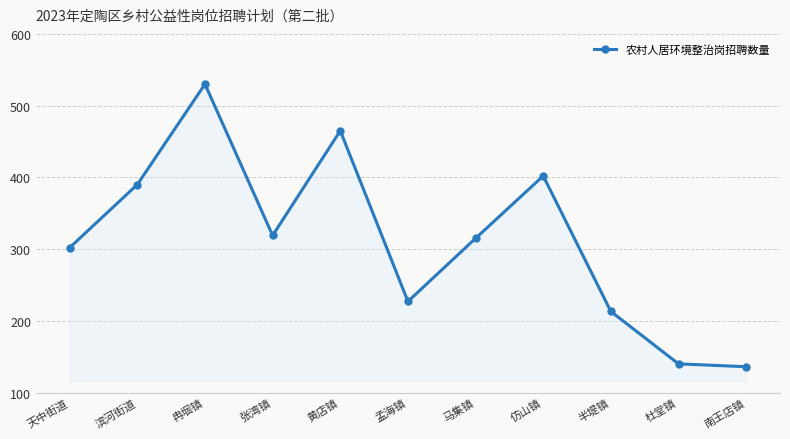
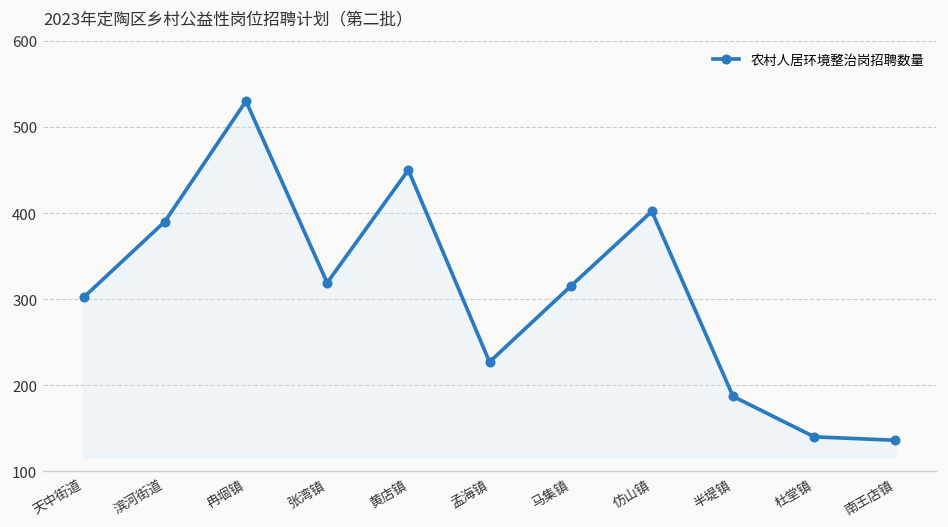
黄店镇: 470 -> 450
半堤镇: 210 -> 190
